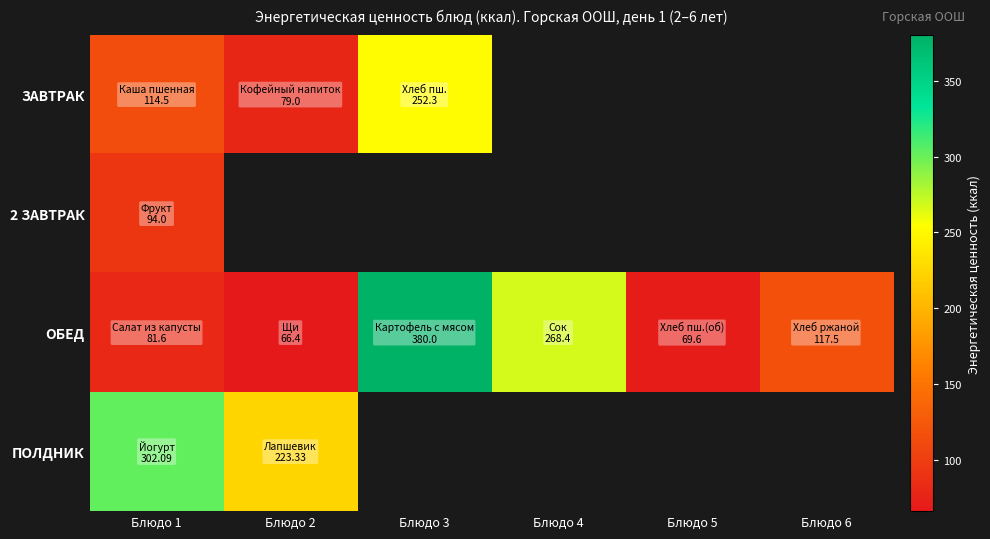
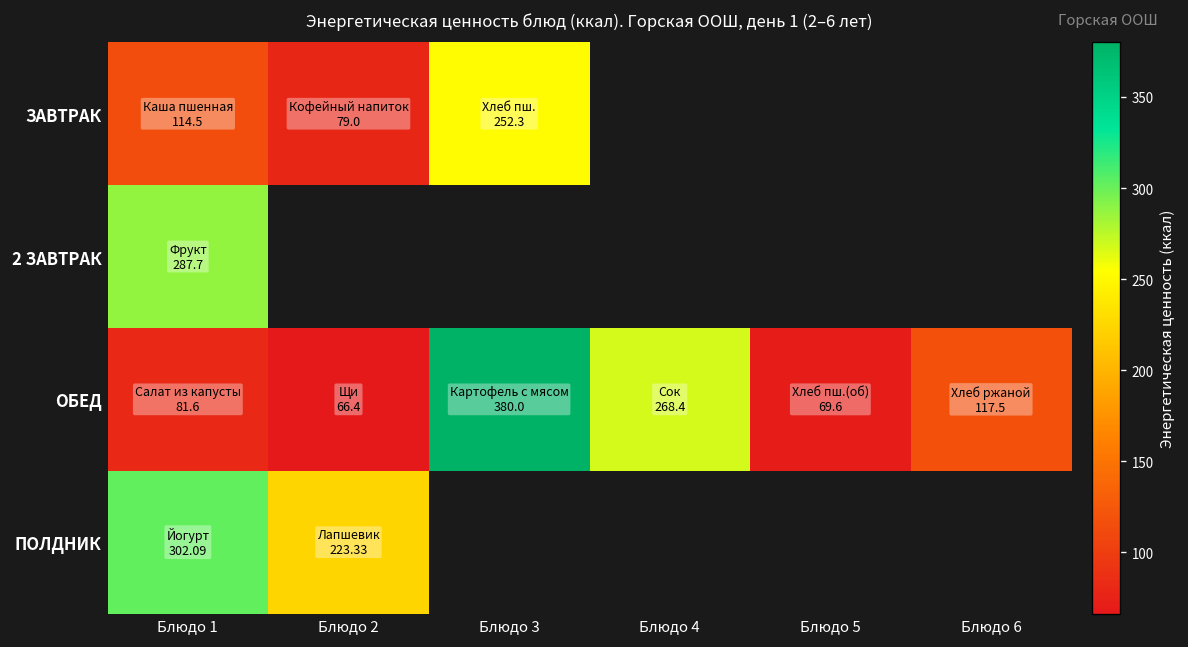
2 ЗАВТРАК, Блюдо 1: 94.0 -> 287.7
